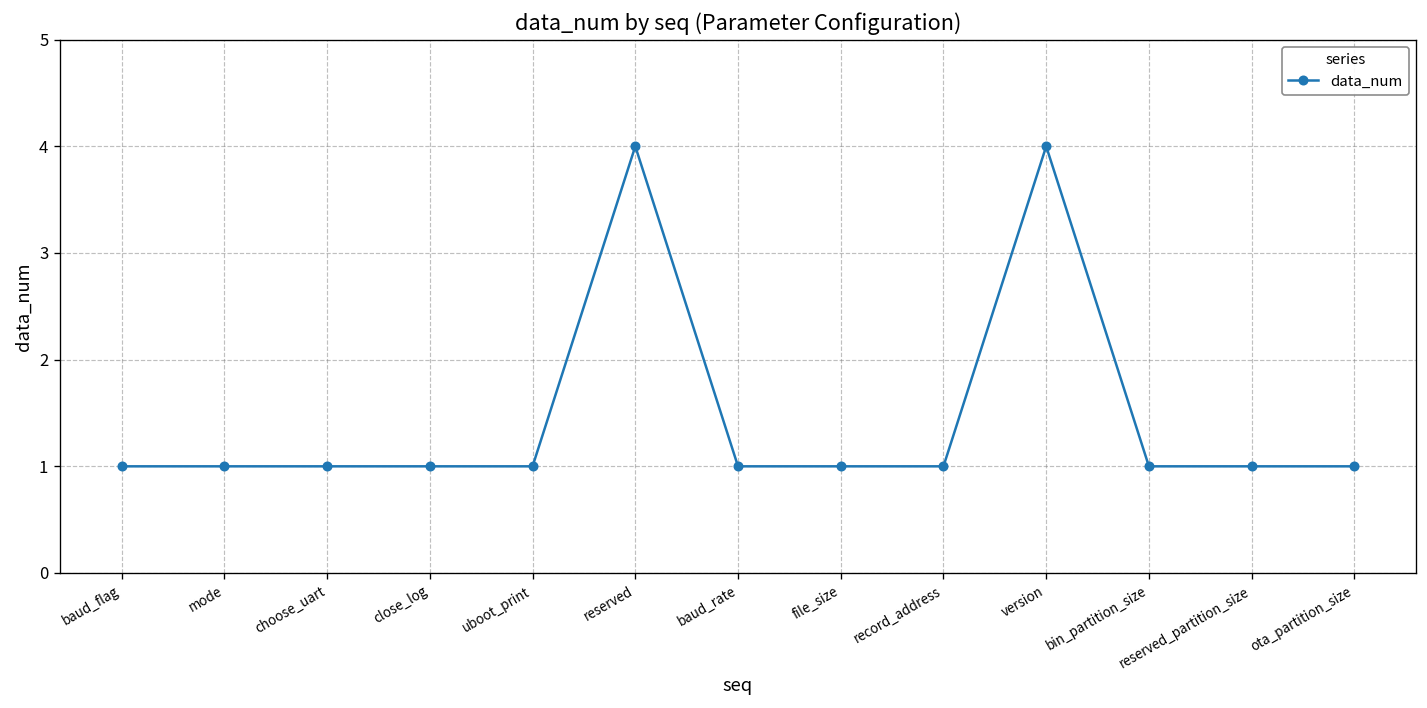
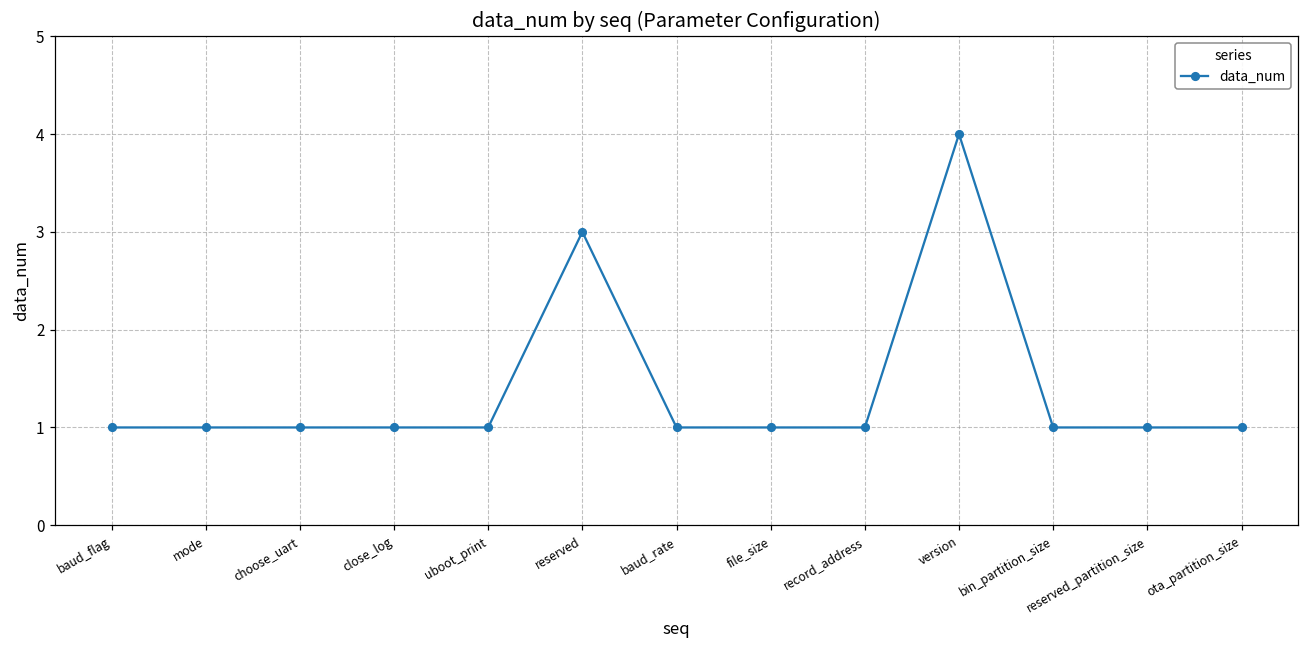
reserved: 4 -> 3
